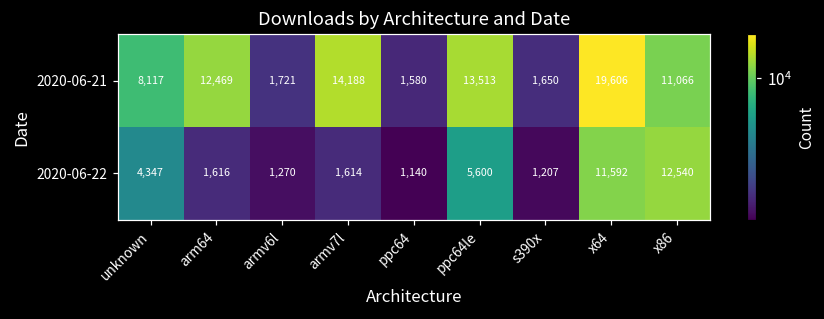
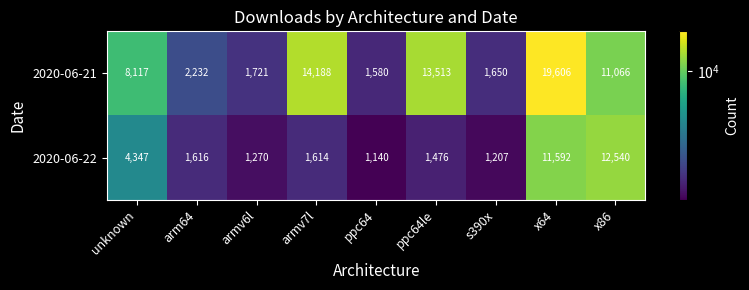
2020-06-21, arm64: 12,469 -> 2,232
2020-06-22, ppc64le: 5,600 -> 1,476
